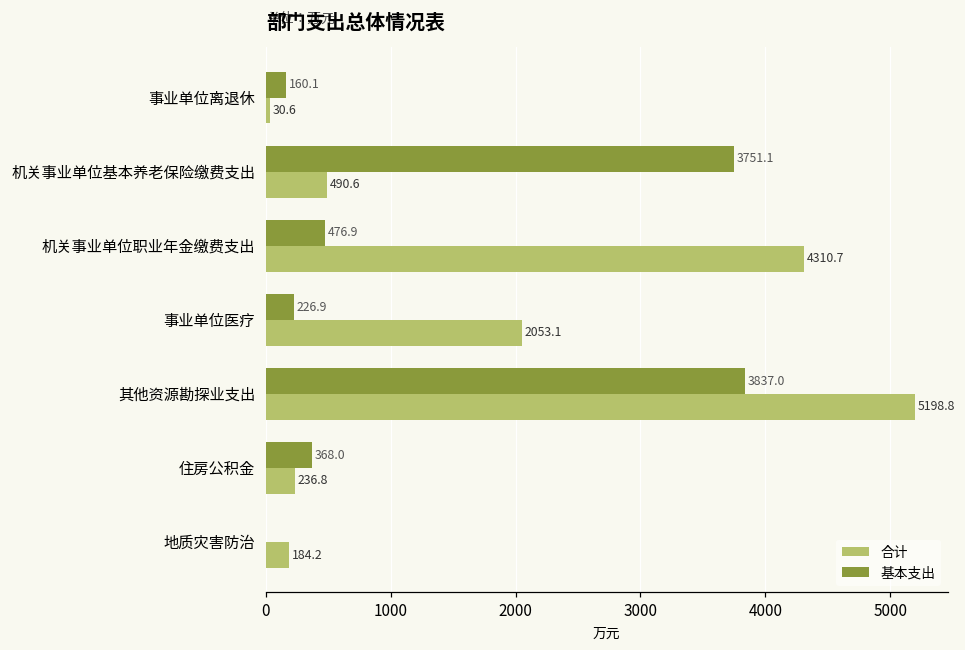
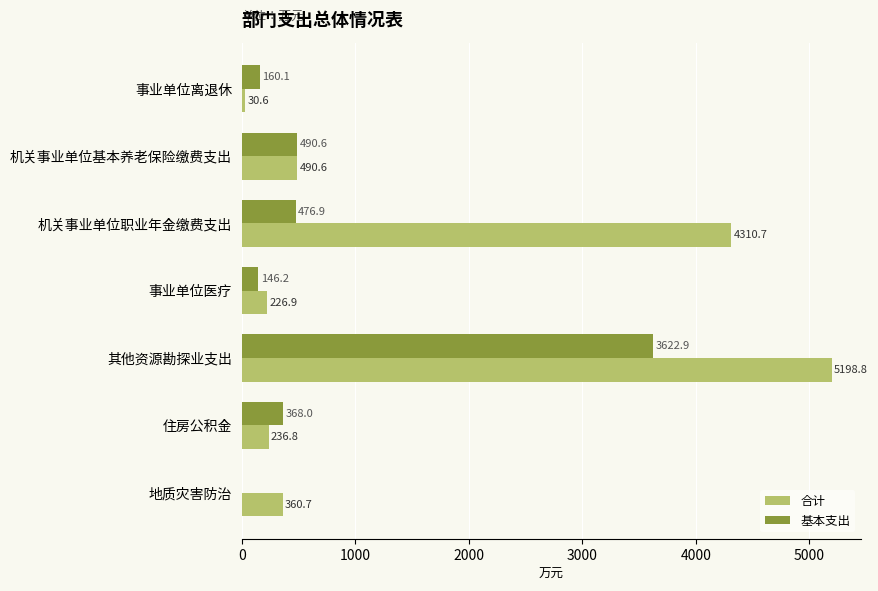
基本支出, 机关事业单位基本养老保险缴费支出: 3751.1 -> 490.6
基本支出, 事业单位医疗: 226.9 -> 146.2
合计, 事业单位医疗: 2053.1 -> 226.9
基本支出, 其他资源勘探业支出: 3837.0 -> 3622.9
合计, 地质灾害防治: 184.2 -> 360.7
